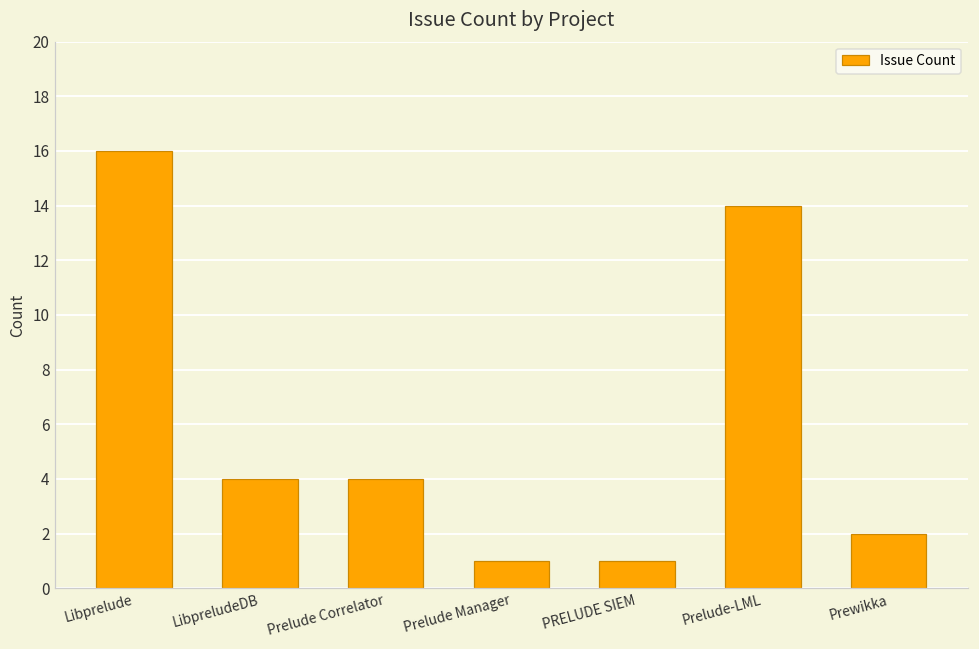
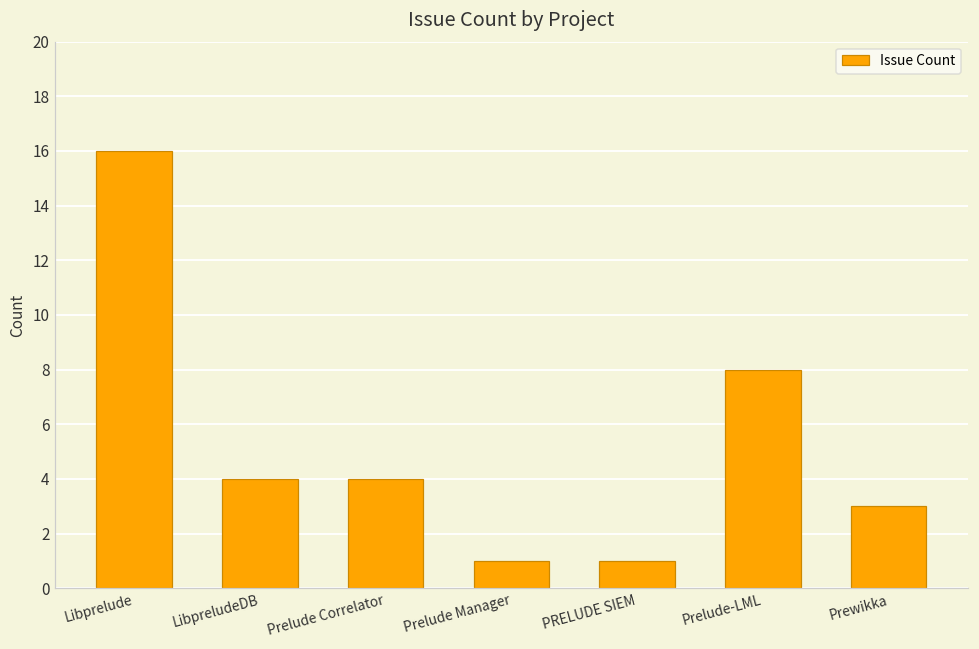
Prelude-LML: 14 -> 8
Prewikka: 2 -> 3
